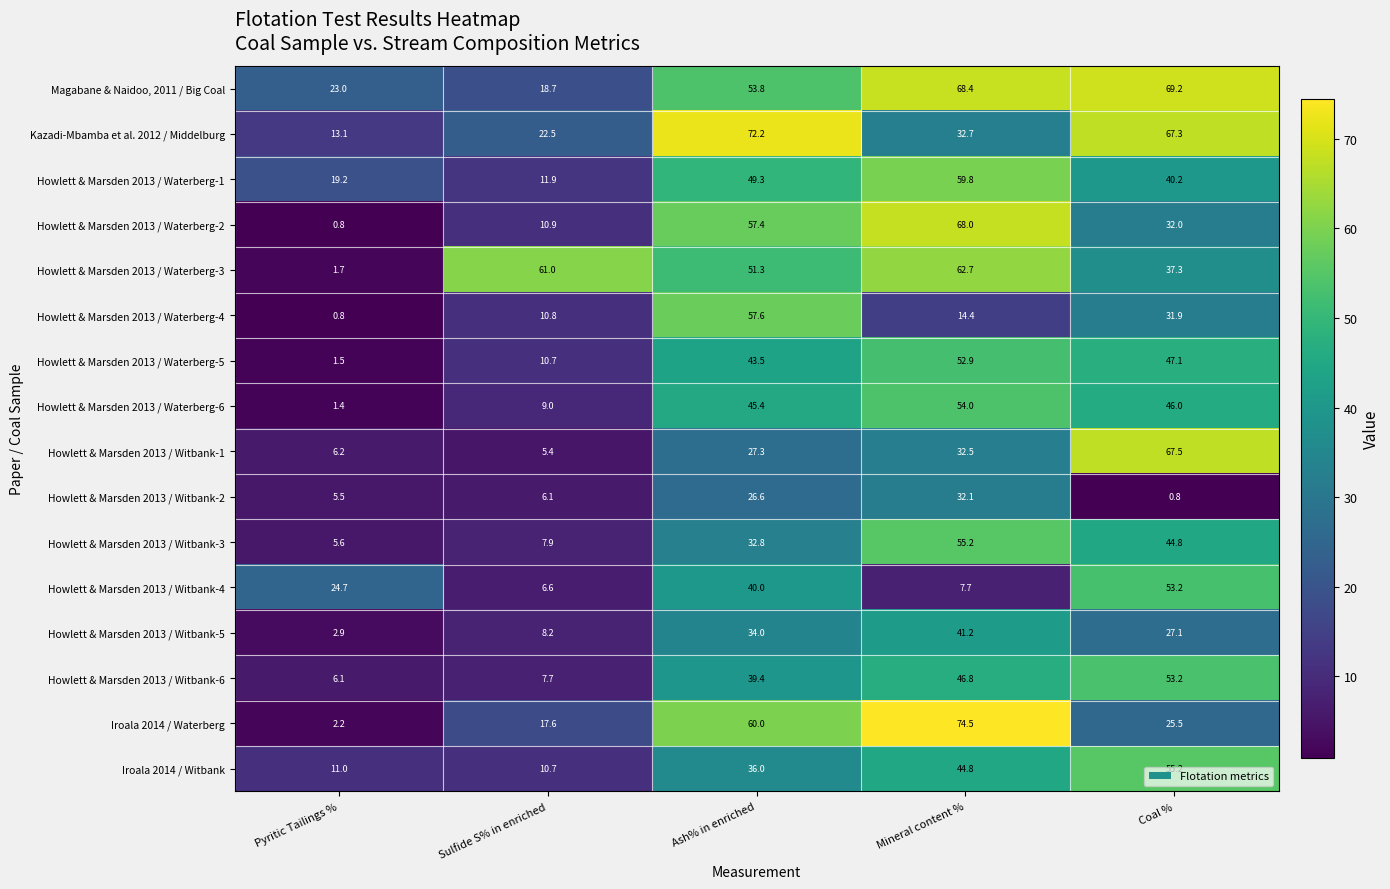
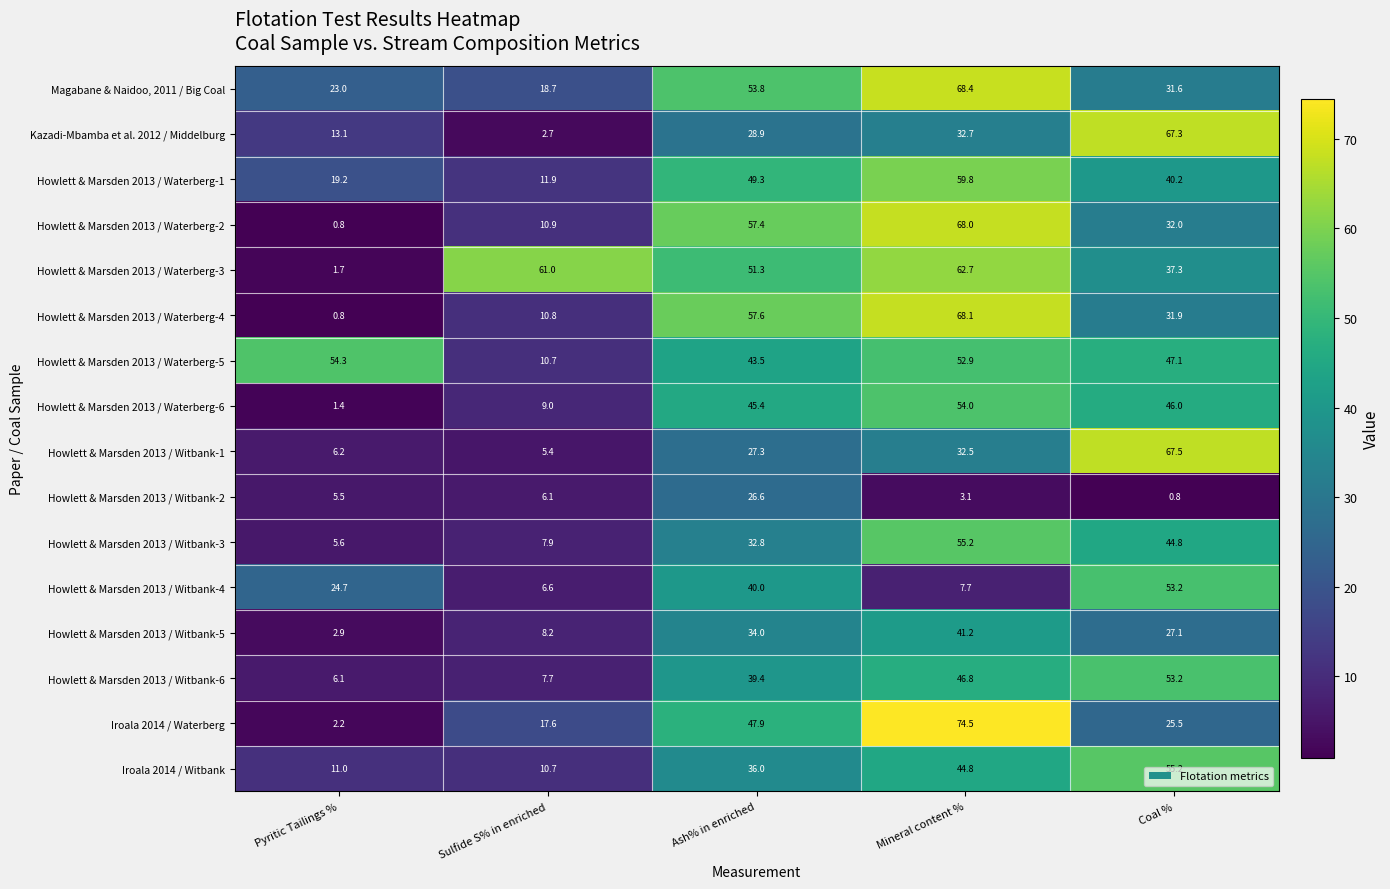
Magabane & Naidoo, 2011 / Big Coal, Coal %: 69.2 -> 31.6
Kazadi-Mbamba et al. 2012 / Middelburg, Sulfide S% in enriched: 22.5 -> 2.7
Kazadi-Mbamba et al. 2012 / Middelburg, Ash% in enriched: 72.2 -> 28.9
Howlett & Marsden 2013 / Waterberg-4, Mineral content %: 14.4 -> 68.1
Howlett & Marsden 2013 / Waterberg-5, Pyritic Tailings %: 1.5 -> 54.3
Howlett & Marsden 2013 / Witbank-2, Mineral content %: 32.1 -> 3.1
Iroala 2014 / Waterberg, Ash% in enriched: 60.0 -> 47.9
